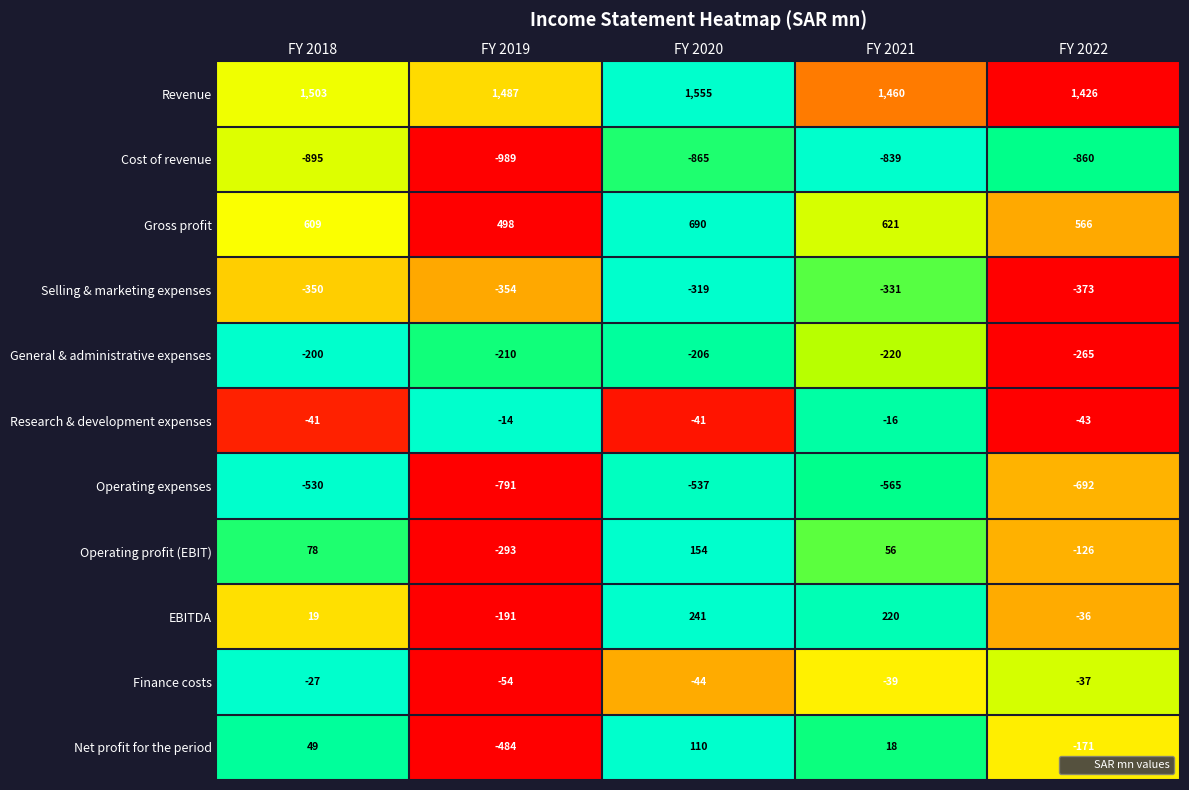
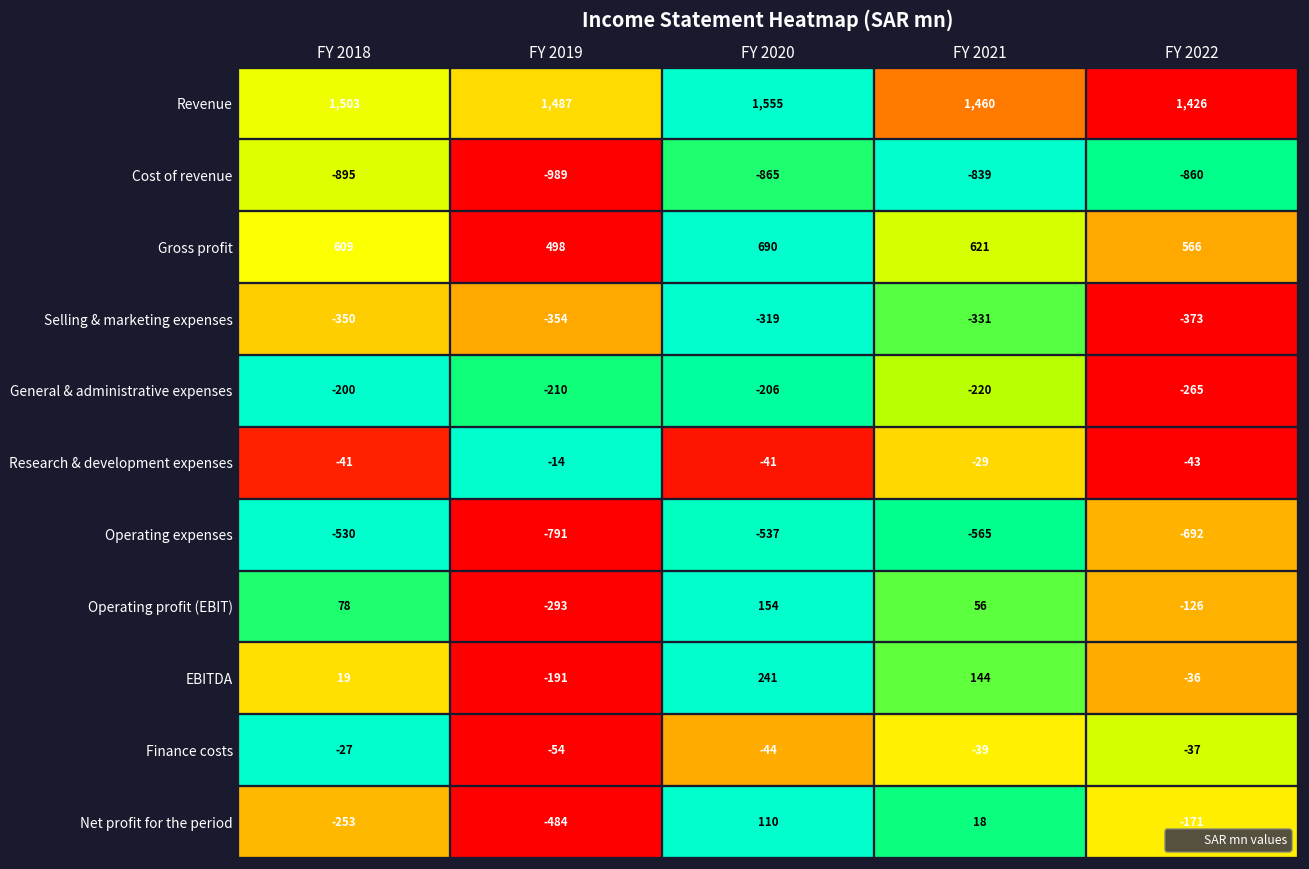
Research & development expenses, FY 2021: -16 -> -29
EBITDA, FY 2021: 220 -> 144
Net profit for the period, FY 2018: 49 -> -253
